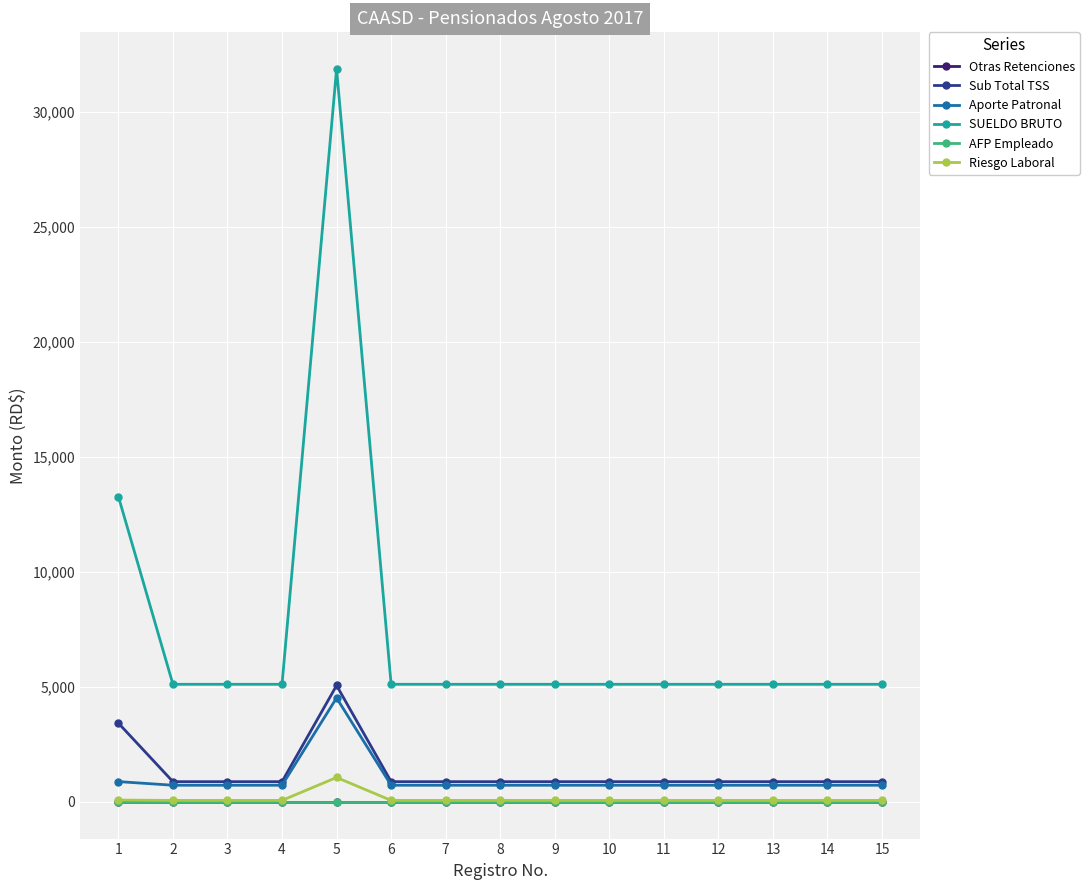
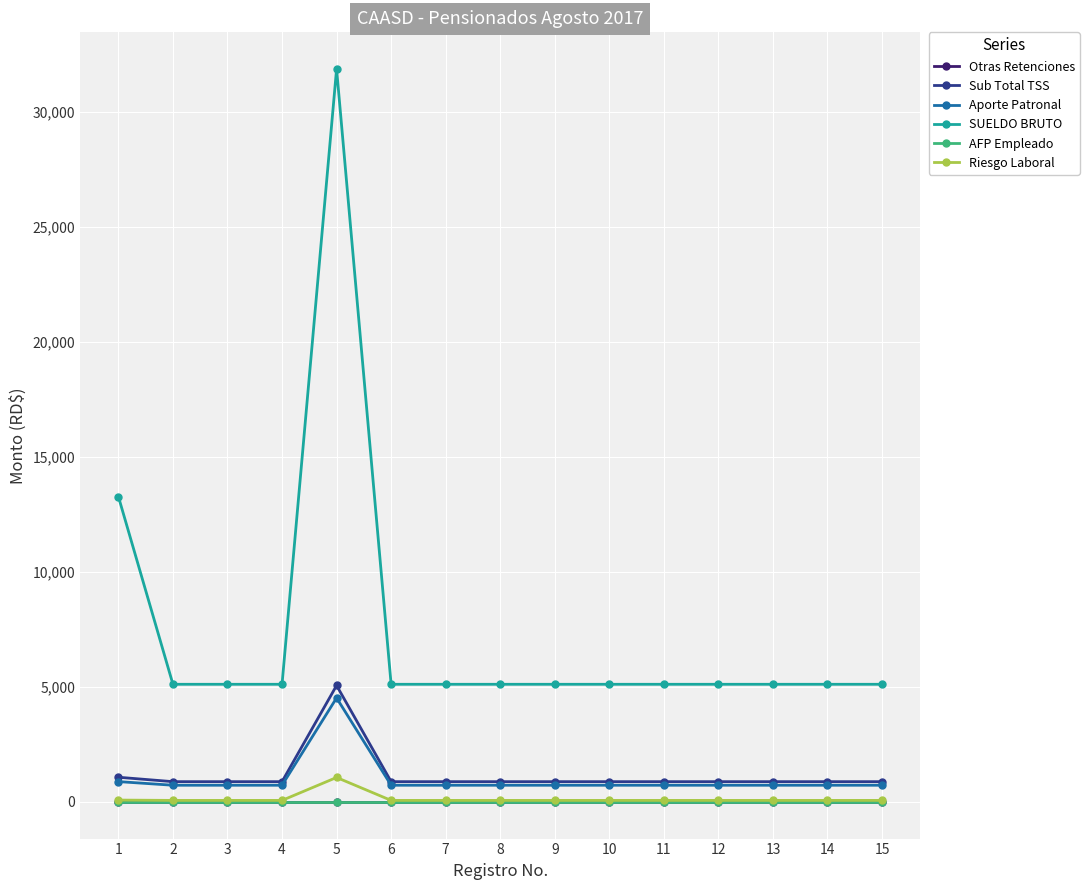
Sub Total TSS, 1: 3,400 -> 1,100
